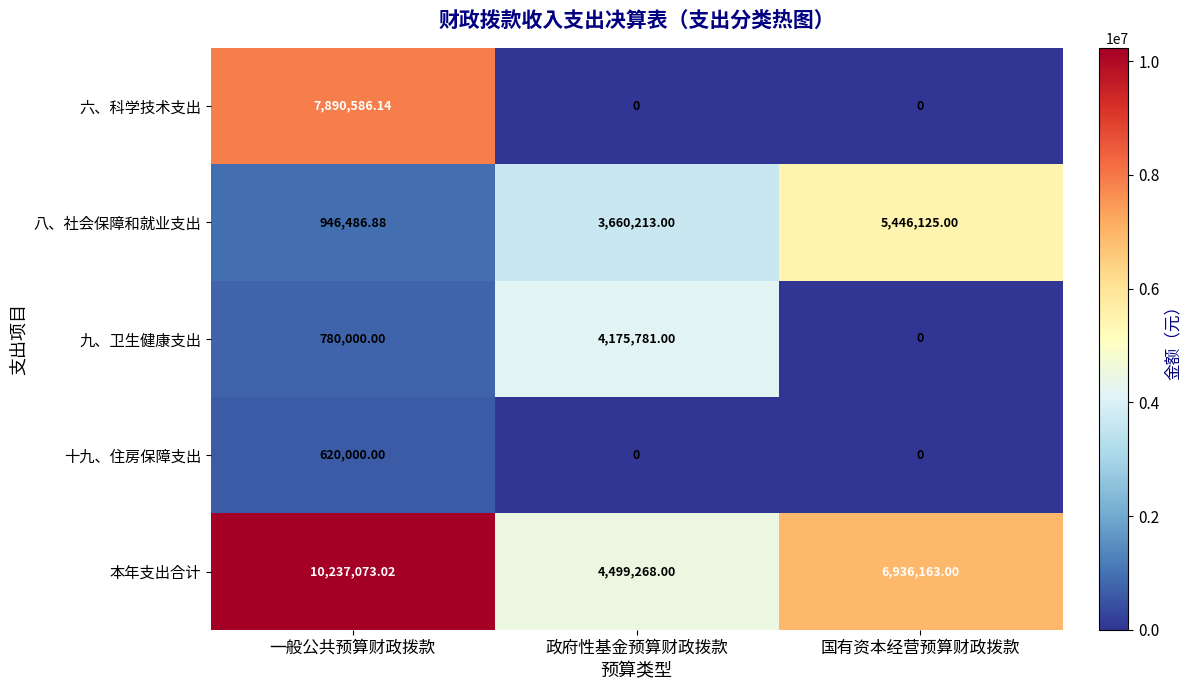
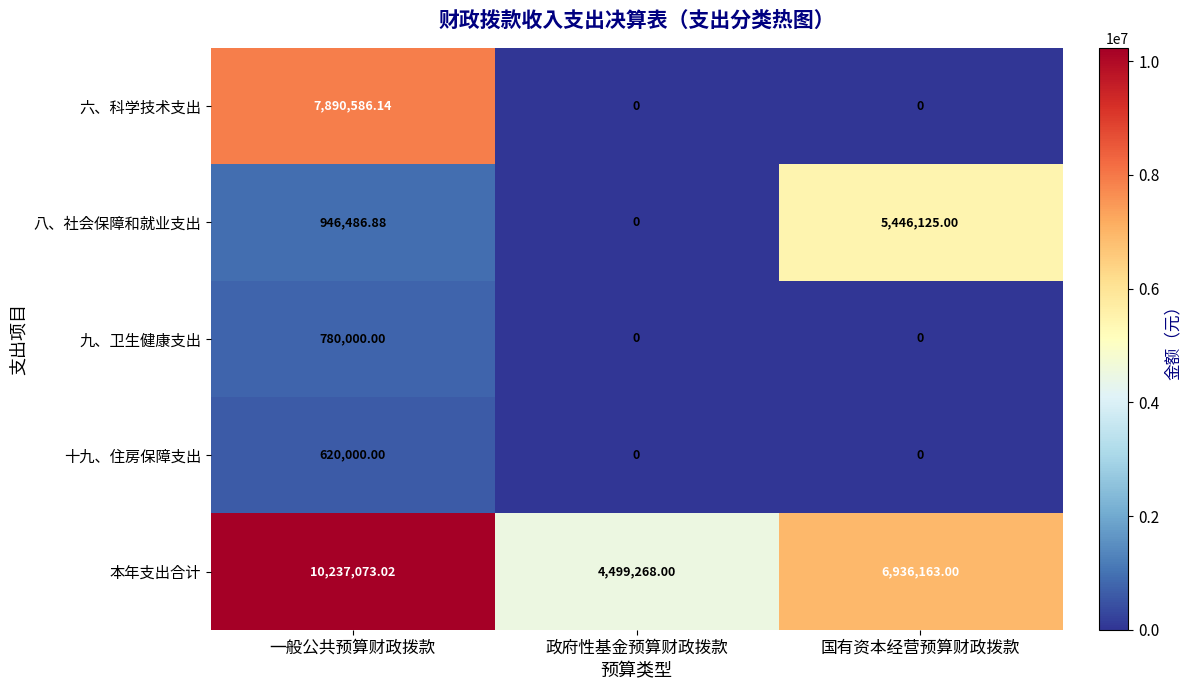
八、社会保障和就业支出, 政府性基金预算财政拨款: 3,660,213.00 -> 0
九、卫生健康支出, 政府性基金预算财政拨款: 4,175,781.00 -> 0
